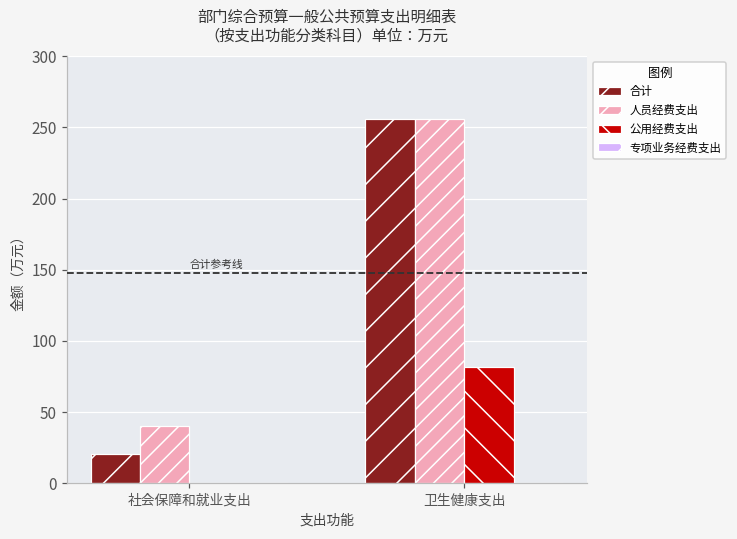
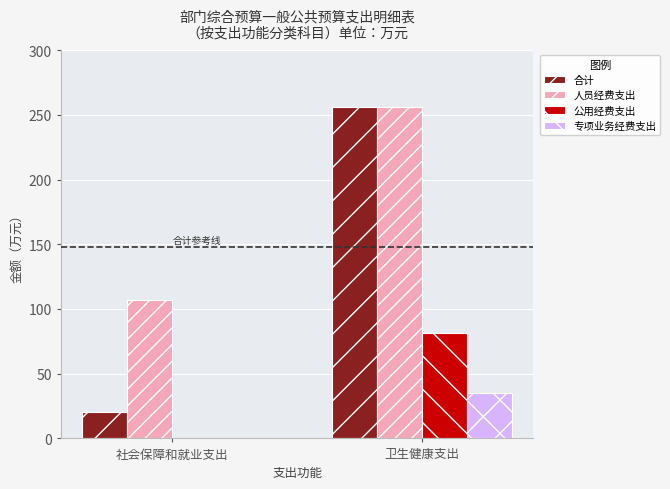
人员经费支出, 社会保障和就业支出: 40 -> 107
专项业务经费支出, 卫生健康支出: 0 -> 35
